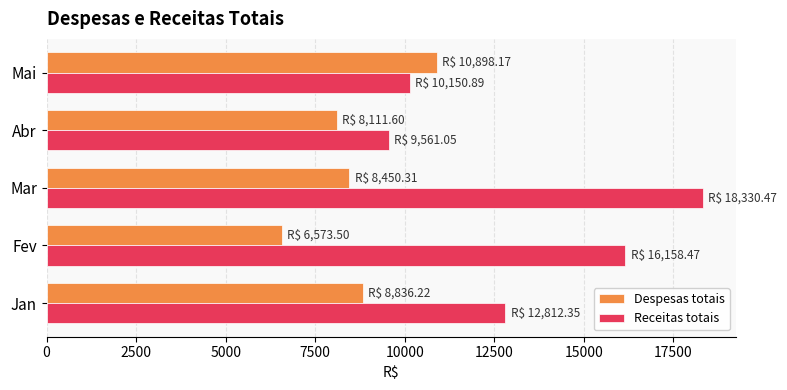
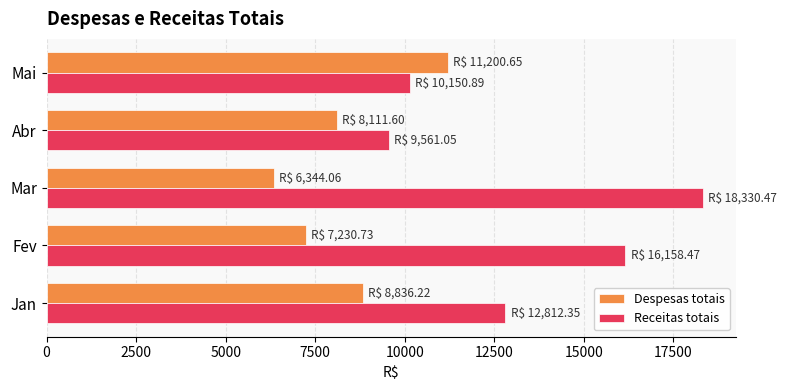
Despesas totais, Mai: 10,898.17 -> 11,200.65
Despesas totais, Mar: 8,450.31 -> 6,344.06
Despesas totais, Fev: 6,573.50 -> 7,230.73
